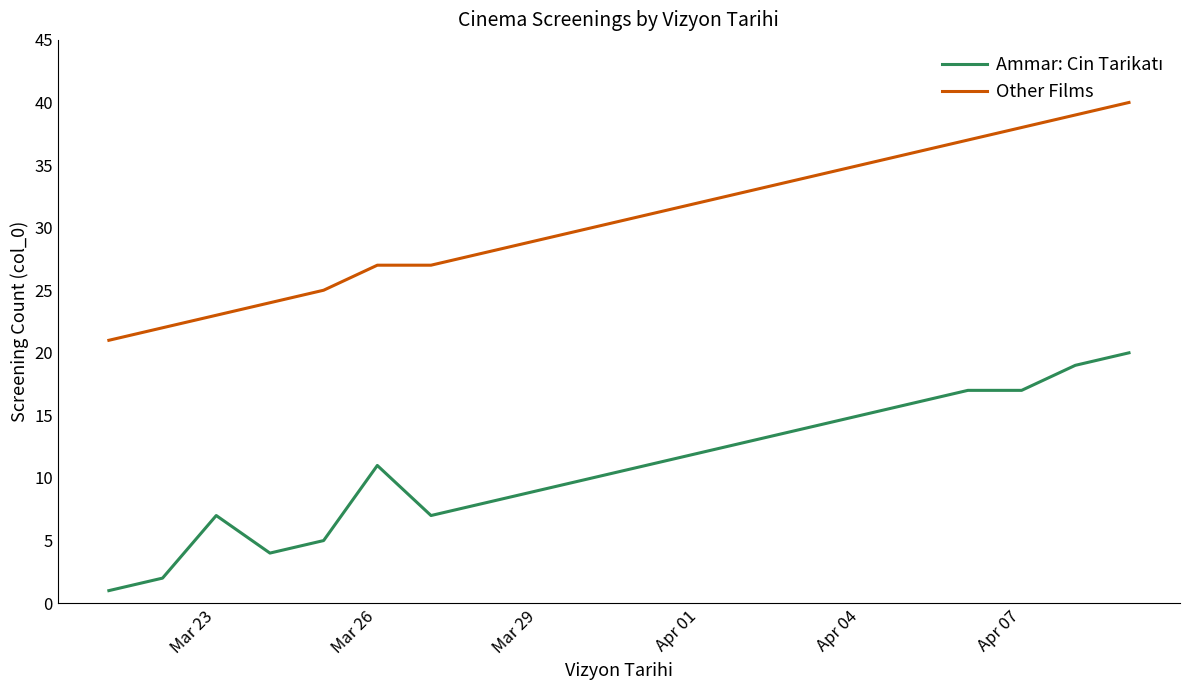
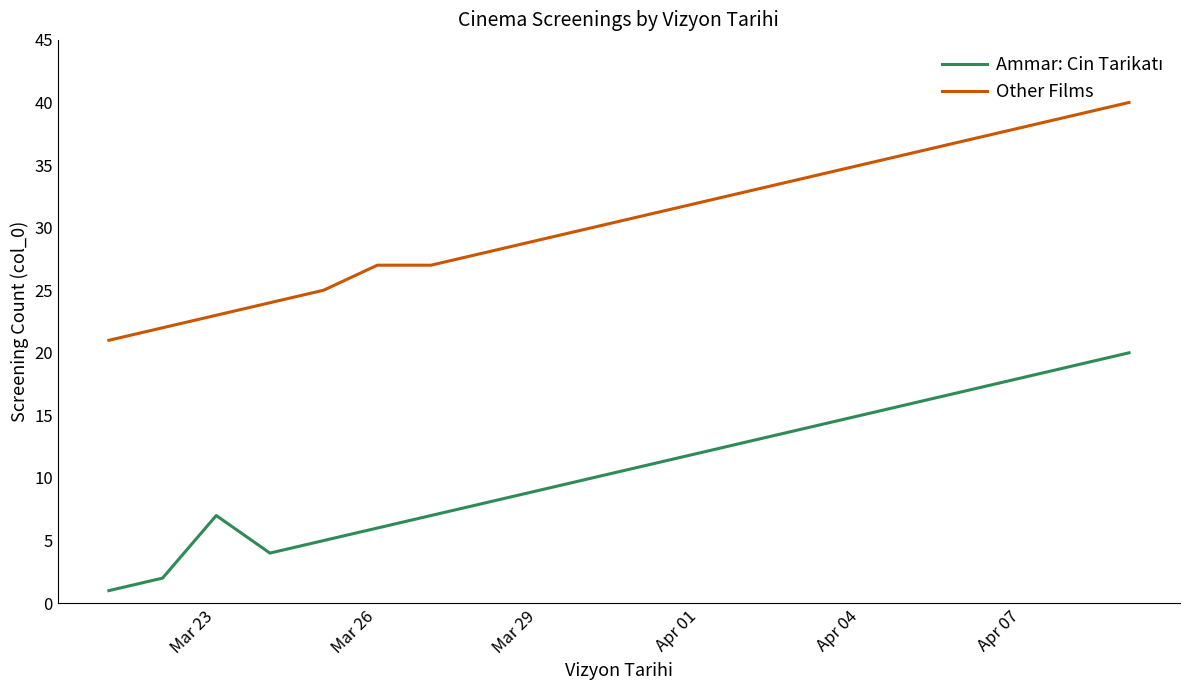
Ammar: Cin Tarikatı, Mar 26: 11 -> 6
Ammar: Cin Tarikatı, Apr 07: 17 -> 18
